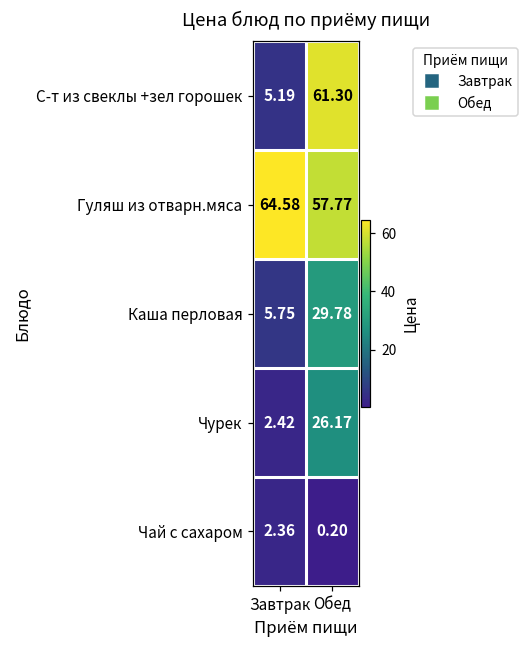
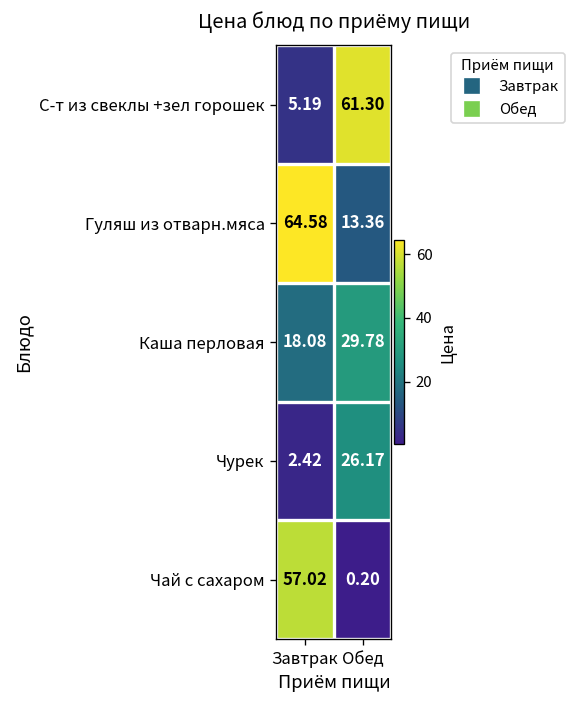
Гуляш из отварн.мяса, Обед: 57.77 -> 13.36
Каша перловая, Завтрак: 5.75 -> 18.08
Чай с сахаром, Завтрак: 2.36 -> 57.02
